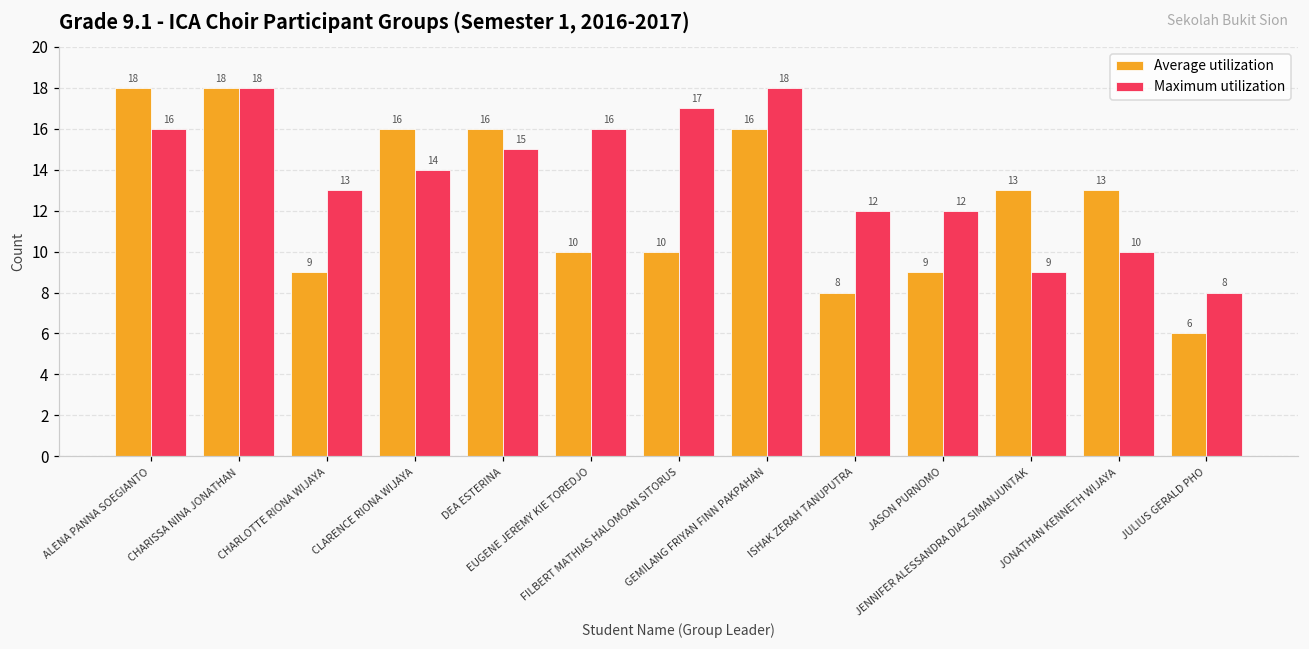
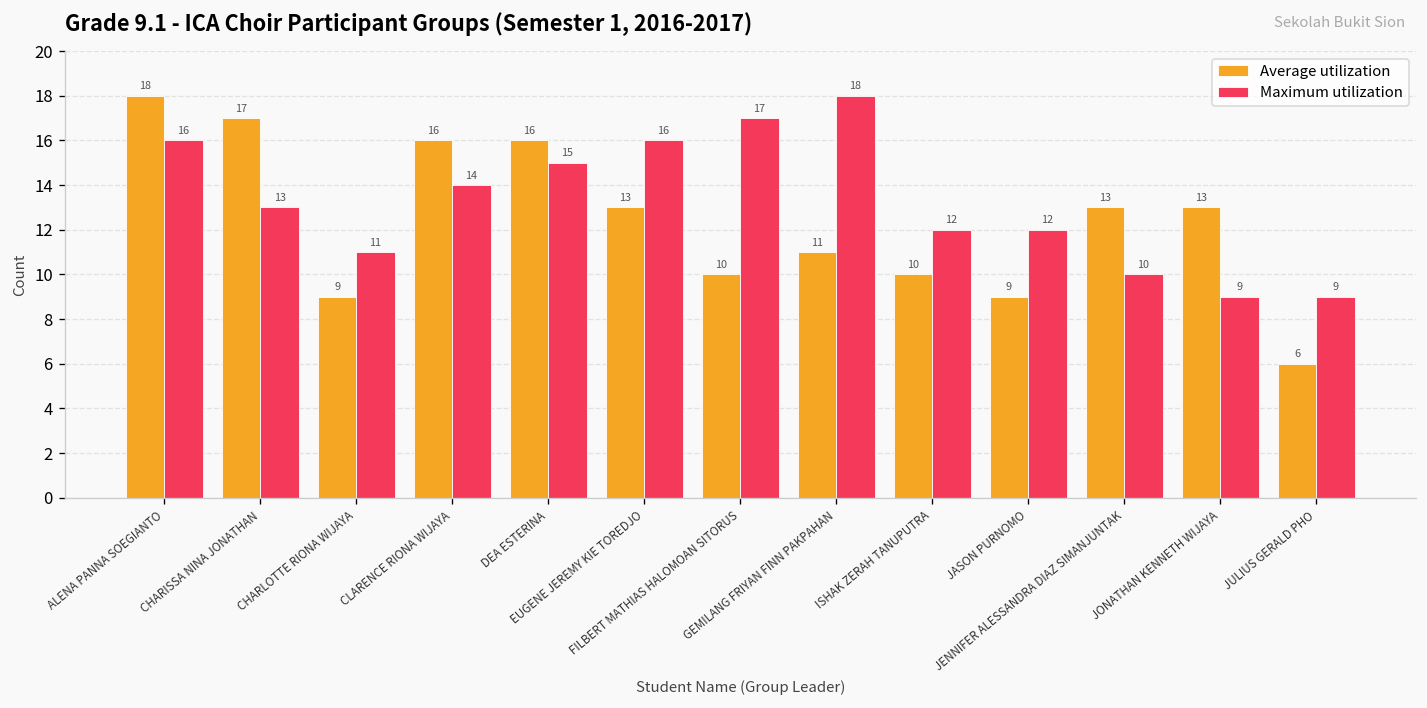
Average utilization, CHARISSA NINA JONATHAN: 18 -> 17
Maximum utilization, CHARISSA NINA JONATHAN: 18 -> 13
Maximum utilization, CHARLOTTE RIONA WIJAYA: 13 -> 11
Average utilization, EUGENE JEREMY KIE TOREDJO: 10 -> 13
Average utilization, GEMILANG FRIYAN FINN PAKPAHAN: 16 -> 11
Average utilization, ISHAK ZERAH TANUPUTRA: 8 -> 10
Maximum utilization, JENNIFER ALESSANDRA DIAZ SIMANJUNTAK: 9 -> 10
Maximum utilization, JONATHAN KENNETH WIJAYA: 10 -> 9
Maximum utilization, JULIUS GERALD PHO: 8 -> 9
